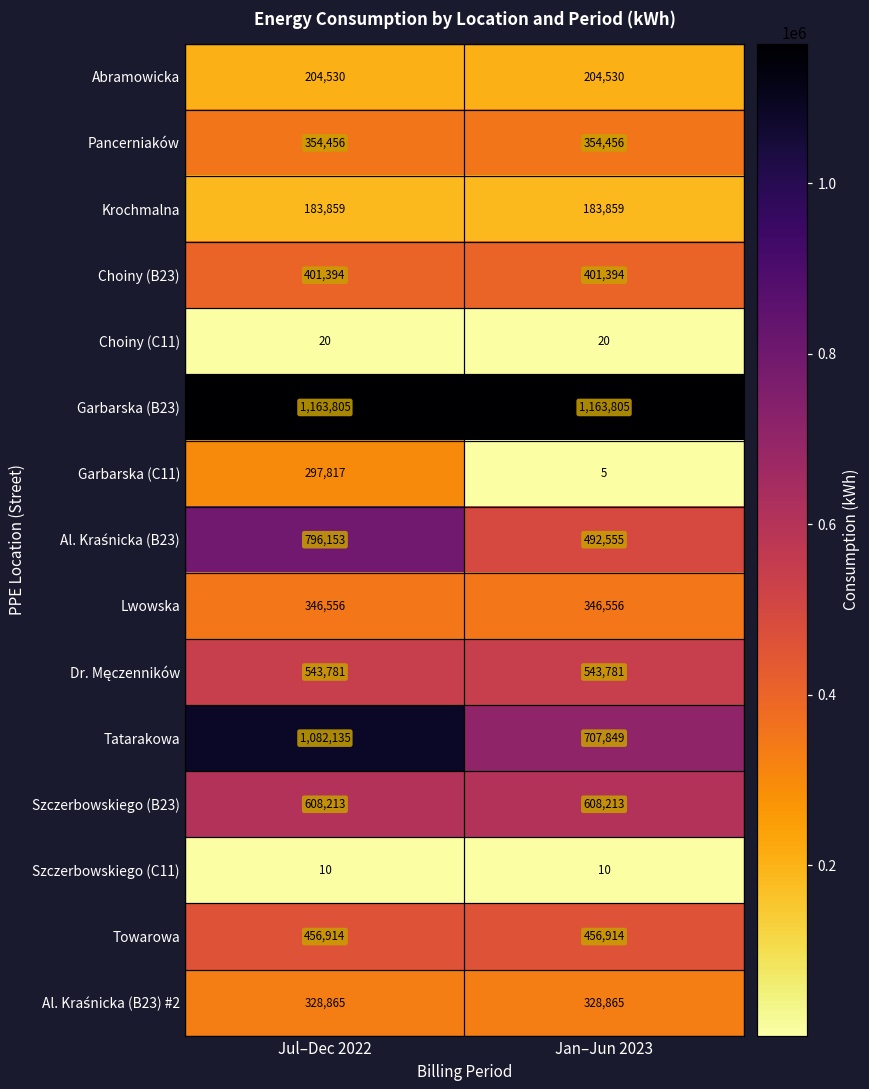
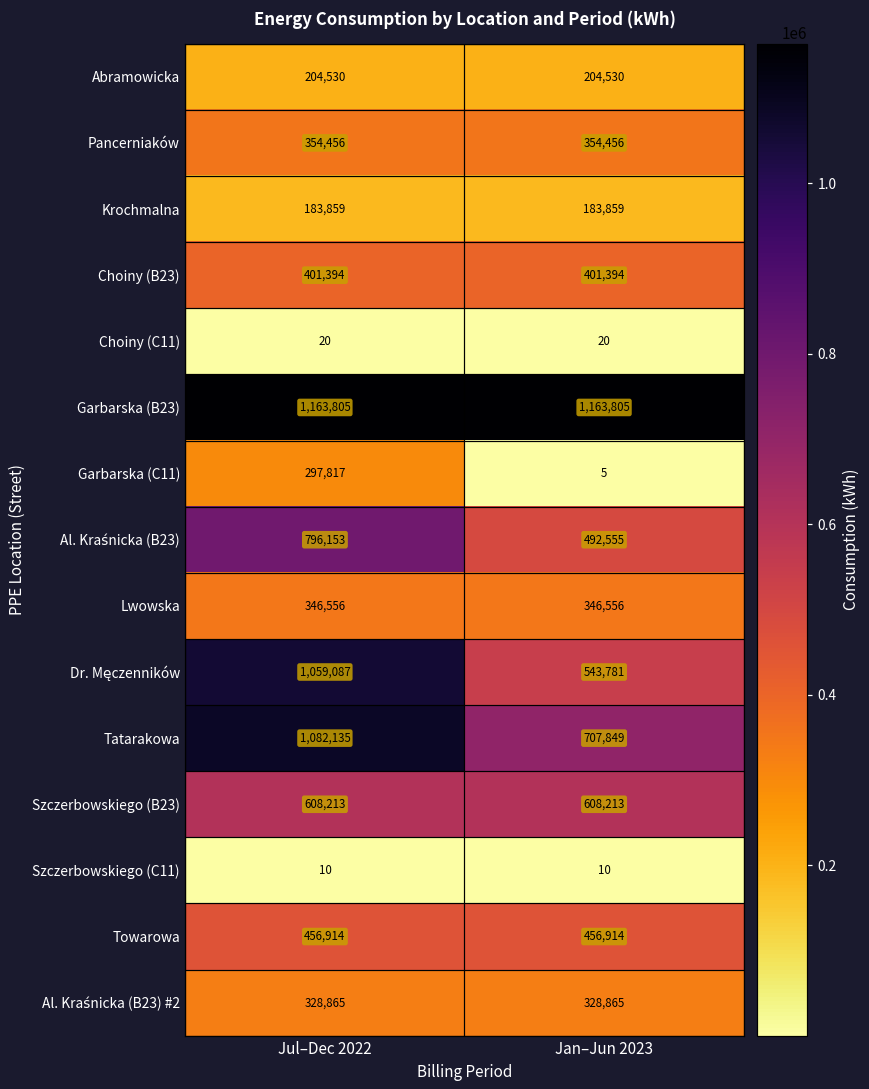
Dr. Męczenników, Jul–Dec 2022: 543,781 -> 1,059,087
